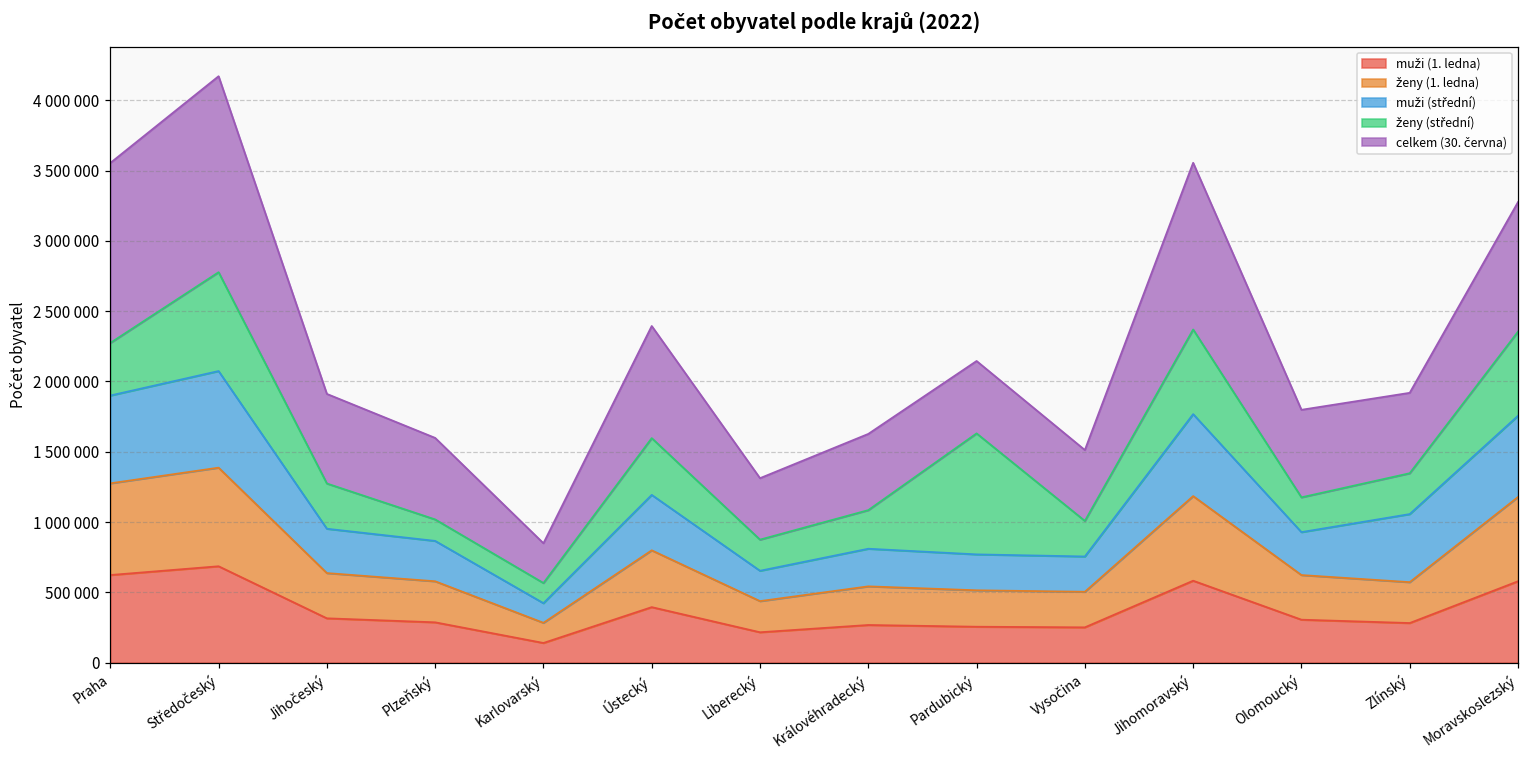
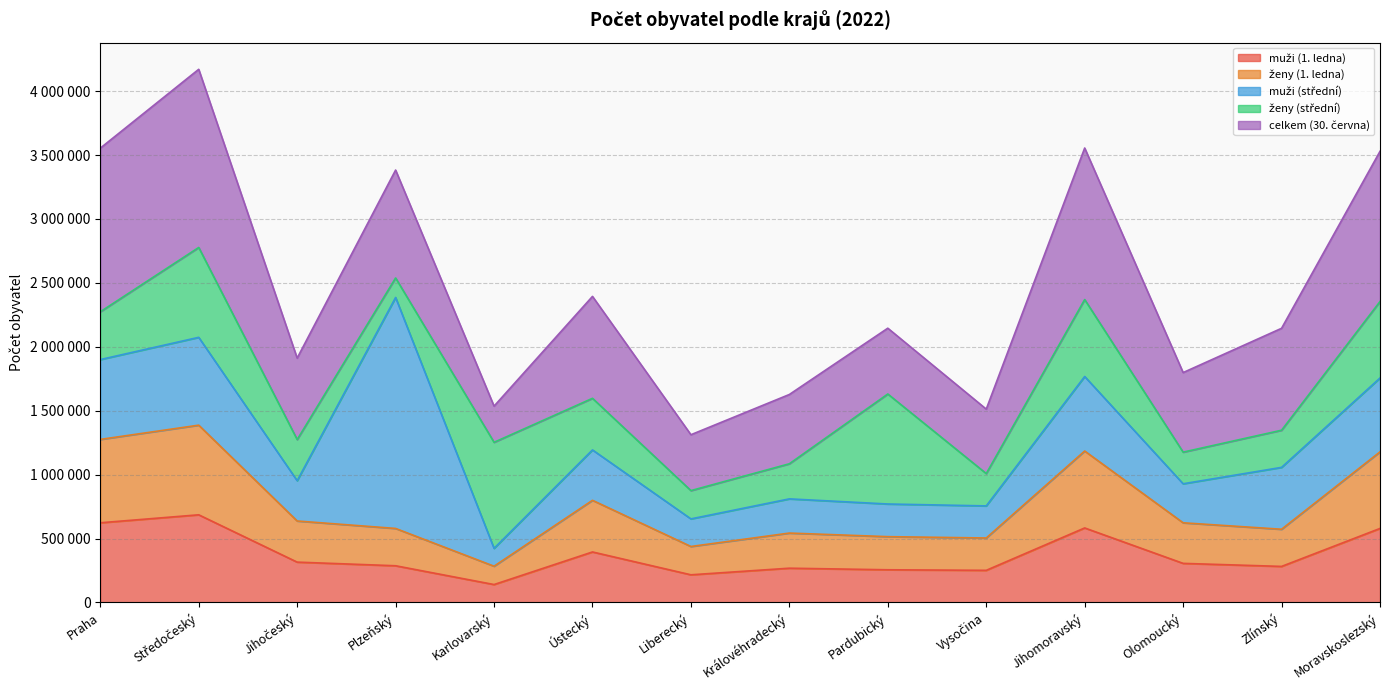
muži (střední), Plzeňský: 290000 -> 1810000
celkem (30. června), Plzeňský: 580000 -> 840000
ženy (střední), Karlovarský: 140000 -> 830000
celkem (30. června), Zlínský: 570000 -> 800000
celkem (30. června), Moravskoslezský: 920000 -> 1180000
